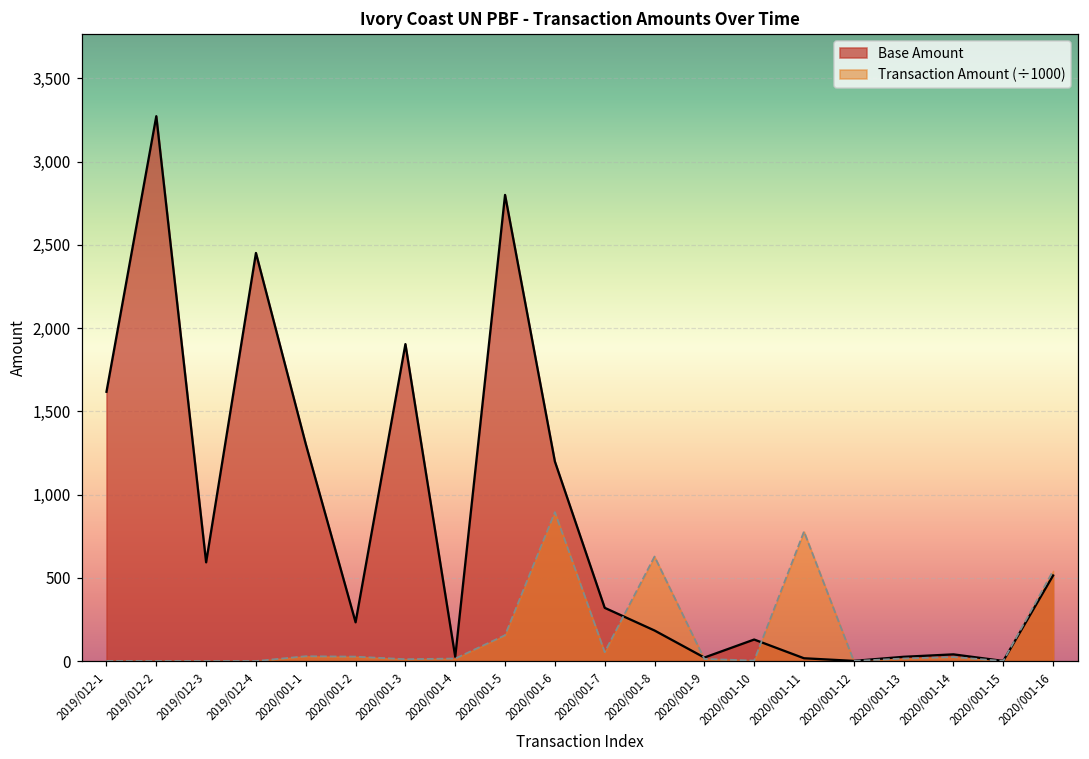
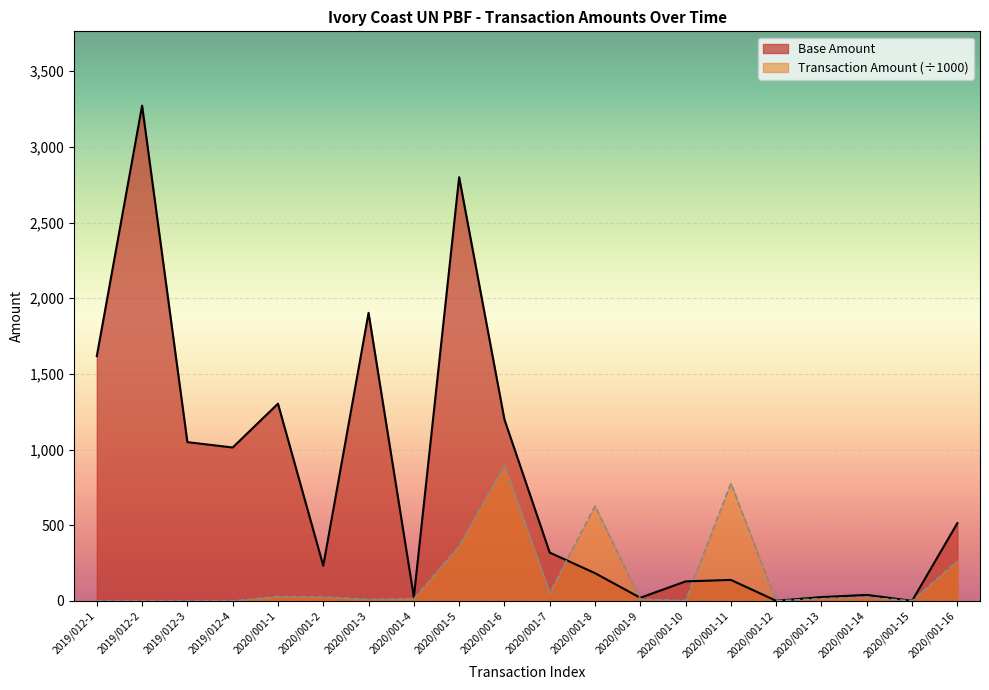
Base Amount, 2019/012-3: 590 -> 1,050
Base Amount, 2019/012-4: 2,450 -> 1,010
Transaction Amount (÷1000), 2020/001-5: 160 -> 360
Base Amount, 2020/001-11: 20 -> 140
Transaction Amount (÷1000), 2020/001-16: 540 -> 260
